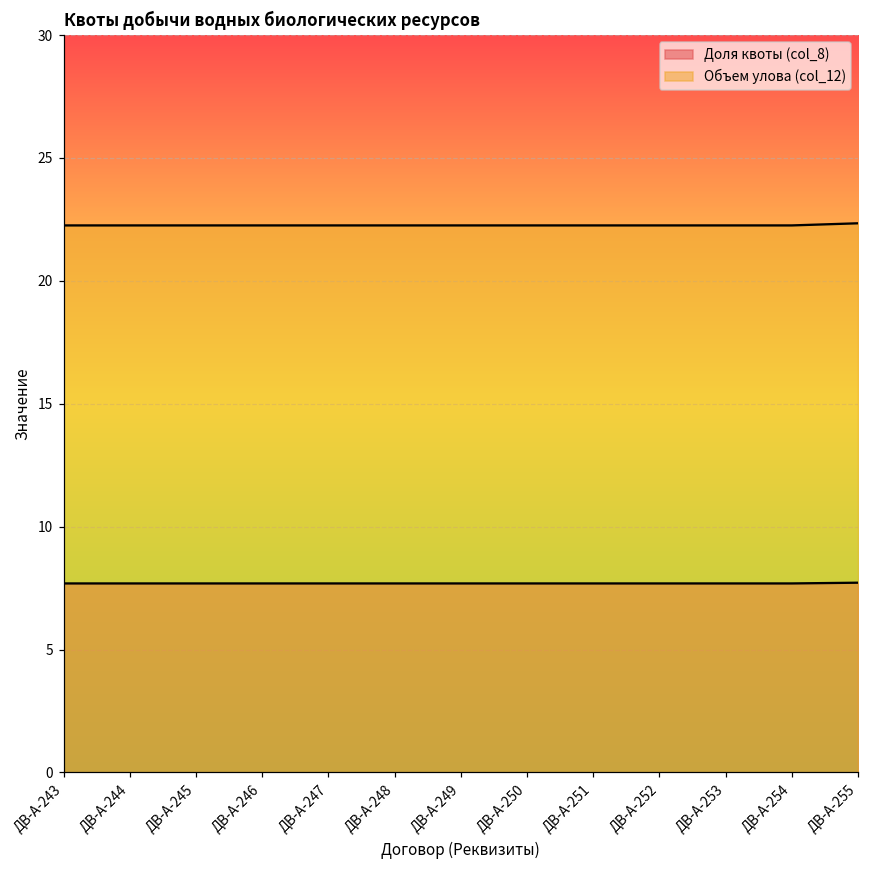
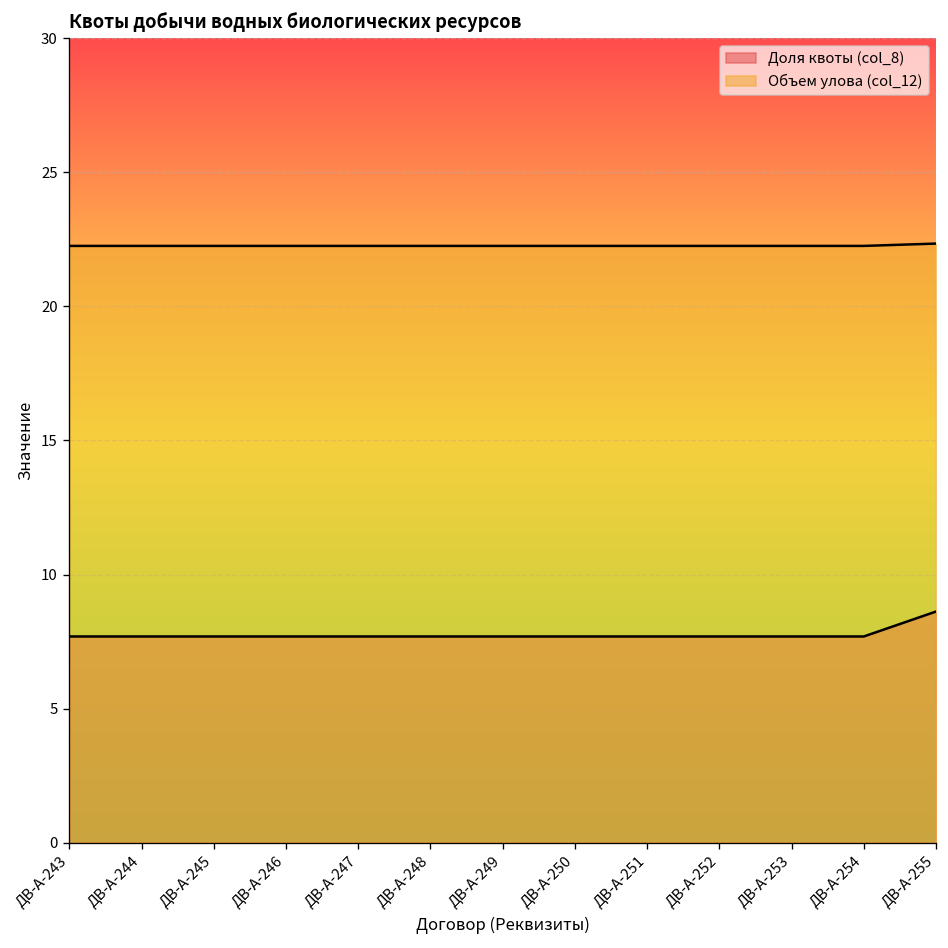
Доля квоты (col_8), ДВ-А-255: 7.7 -> 8.6
